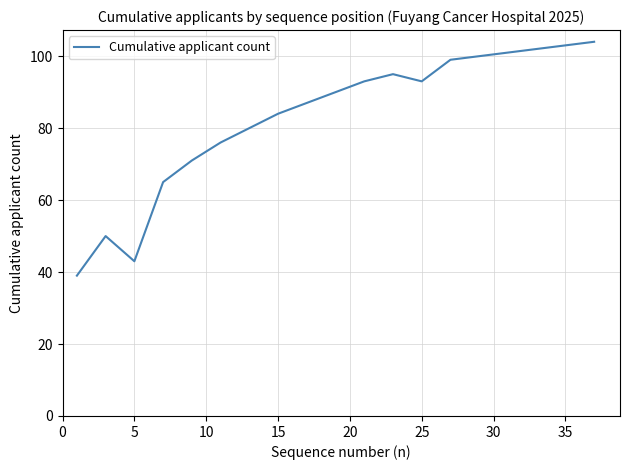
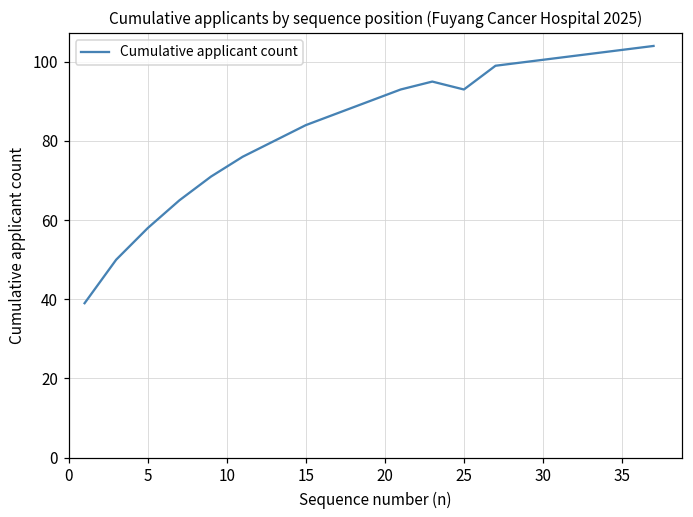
5: 43 -> 58
